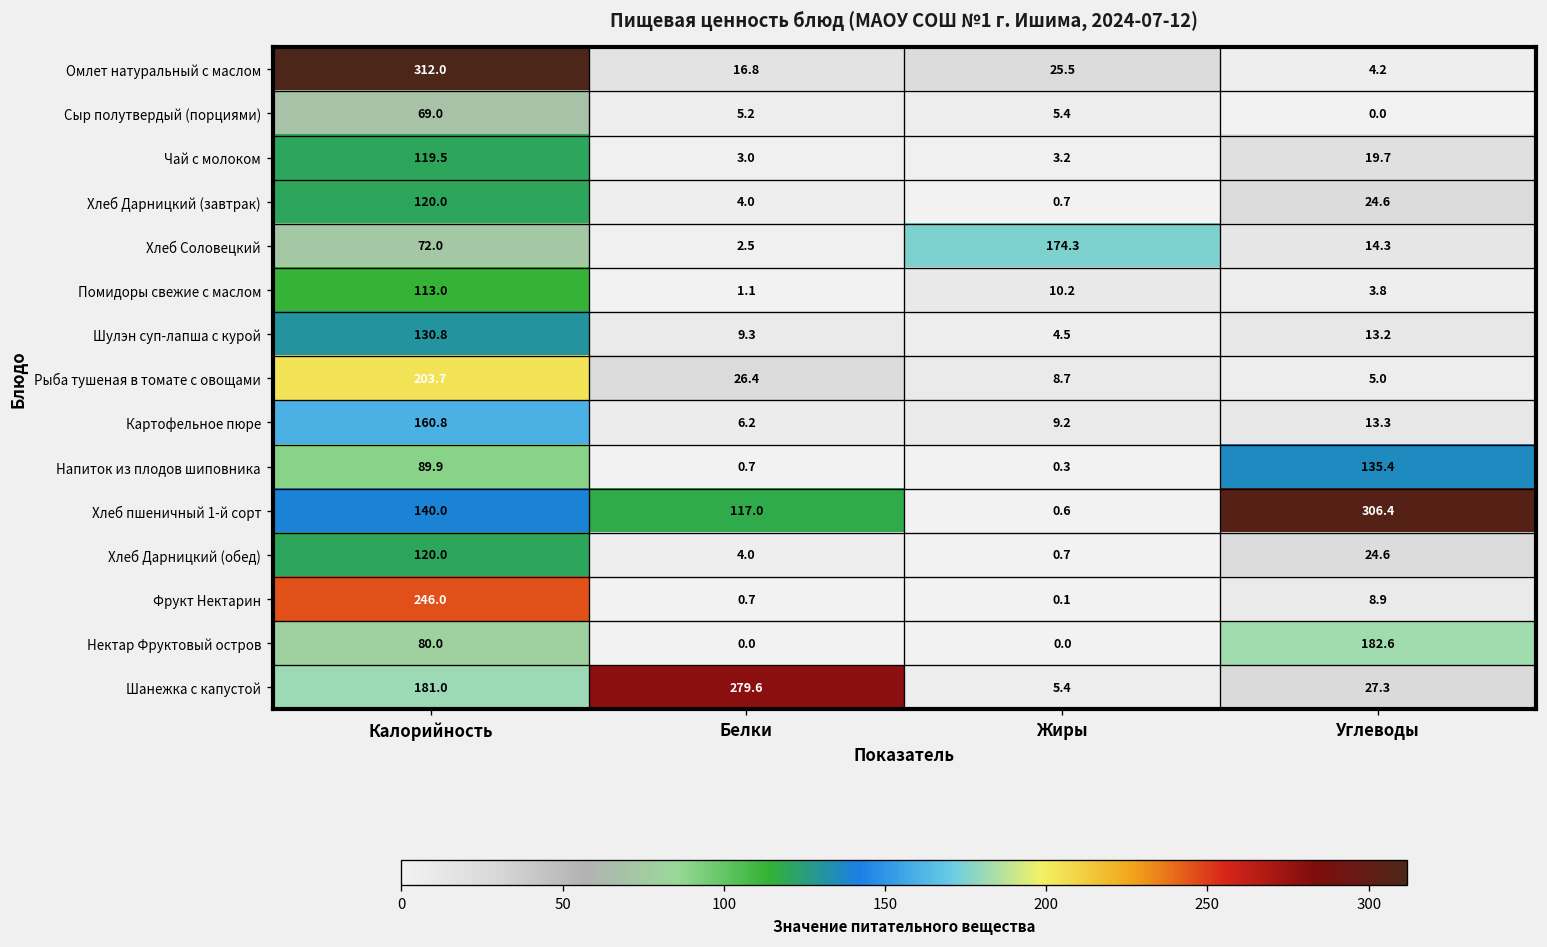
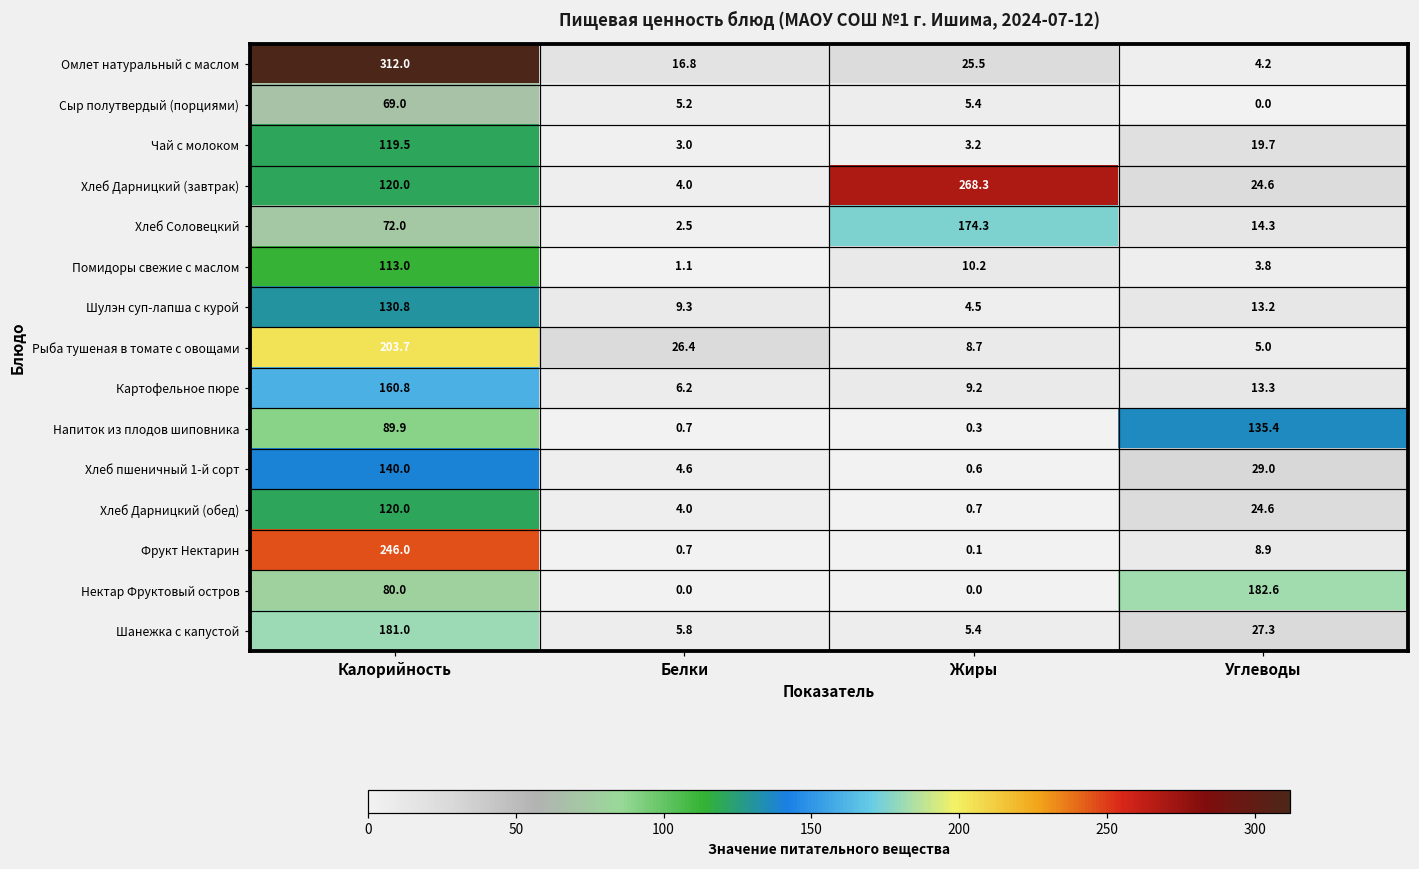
Хлеб Дарницкий (завтрак), Жиры: 0.7 -> 268.3
Хлеб пшеничный 1-й сорт, Белки: 117.0 -> 4.6
Хлеб пшеничный 1-й сорт, Углеводы: 306.4 -> 29.0
Шанежка с капустой, Белки: 279.6 -> 5.8
